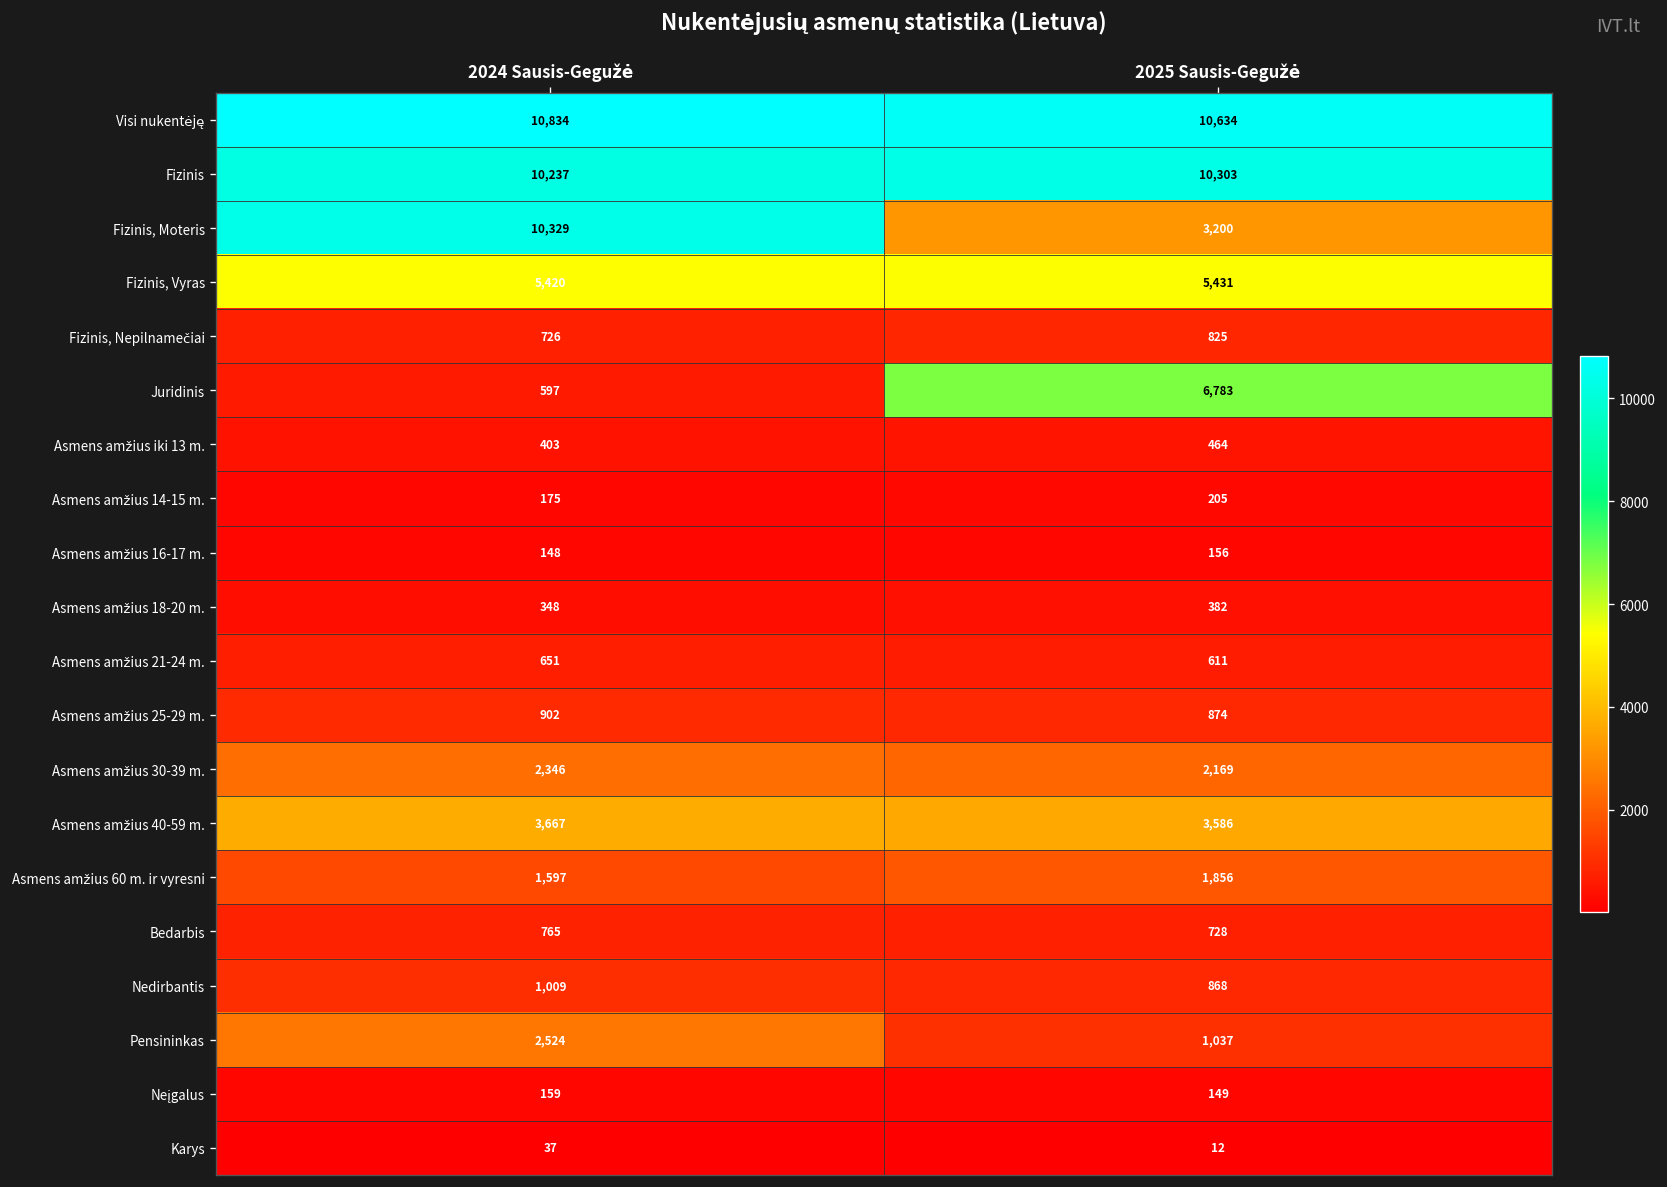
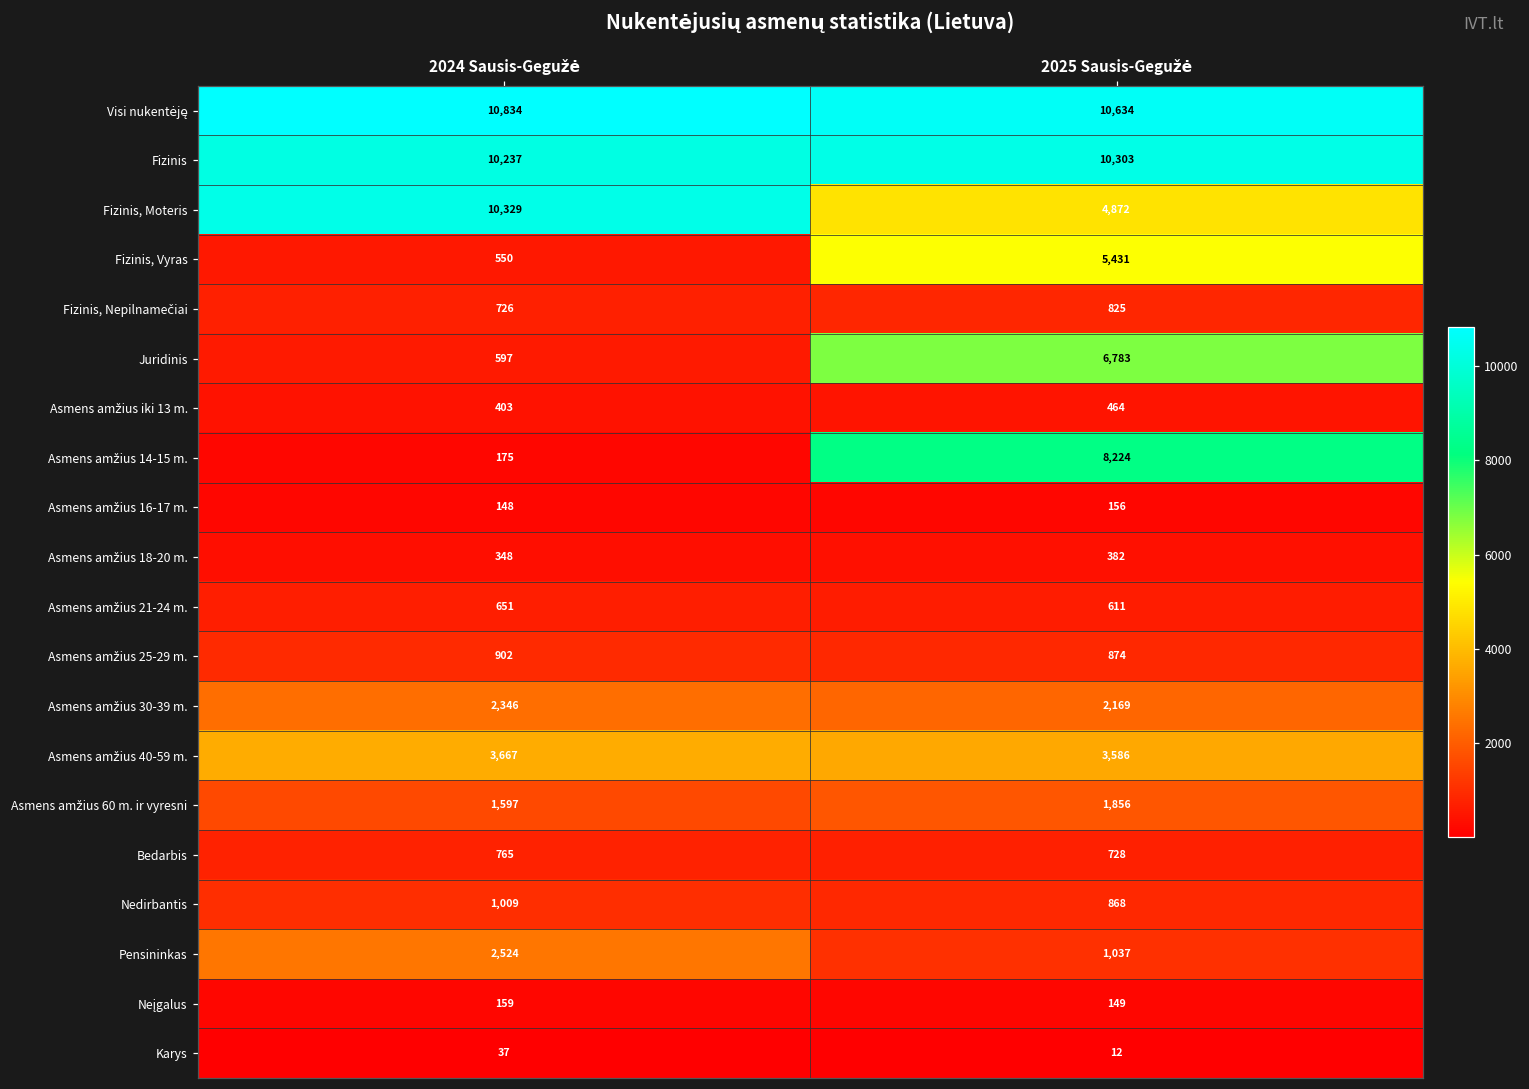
Fizinis, Moteris, 2025 Sausis-Gegužė: 3,200 -> 4,872
Fizinis, Vyras, 2024 Sausis-Gegužė: 5,420 -> 550
Asmens amžius 14-15 m., 2025 Sausis-Gegužė: 205 -> 8,224
